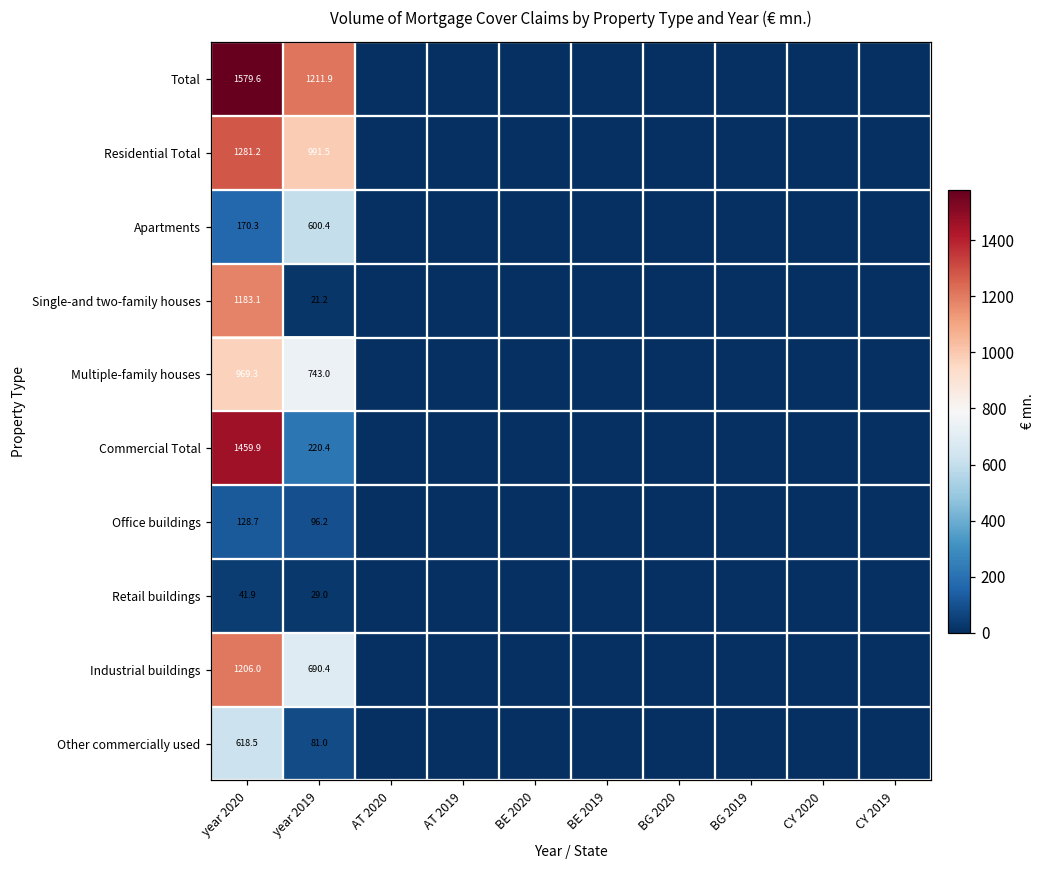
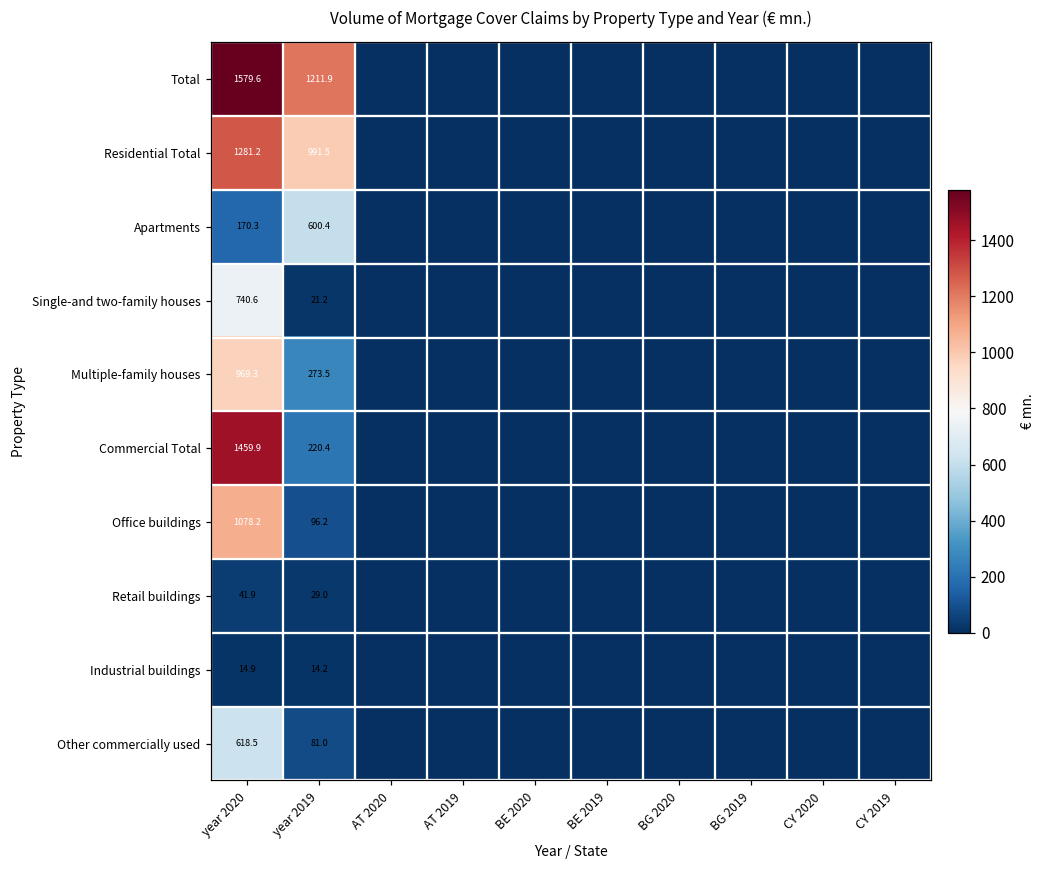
Single-and two-family houses, year 2020: 1183.1 -> 740.6
Multiple-family houses, year 2019: 743.0 -> 273.5
Office buildings, year 2020: 128.7 -> 1078.2
Industrial buildings, year 2020: 1206.0 -> 14.9
Industrial buildings, year 2019: 690.4 -> 14.2
